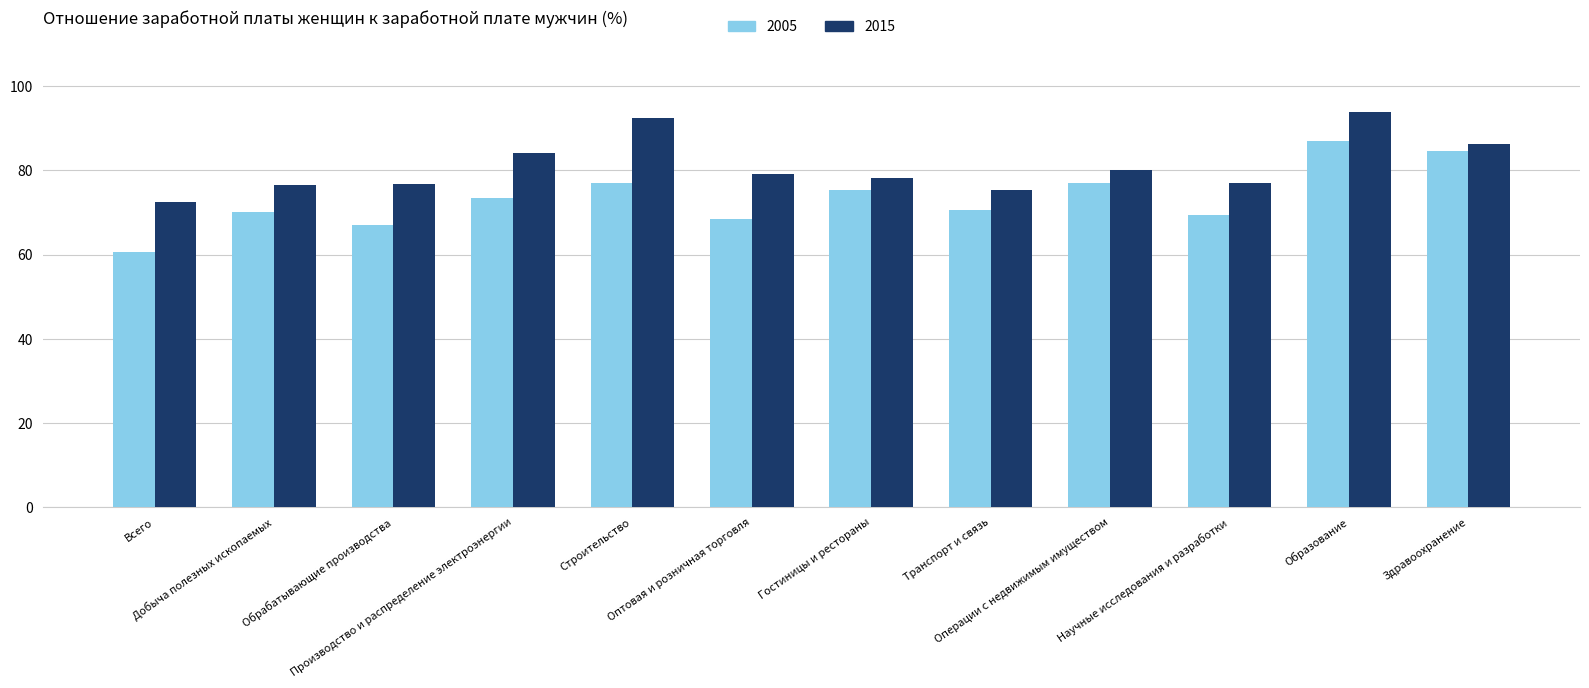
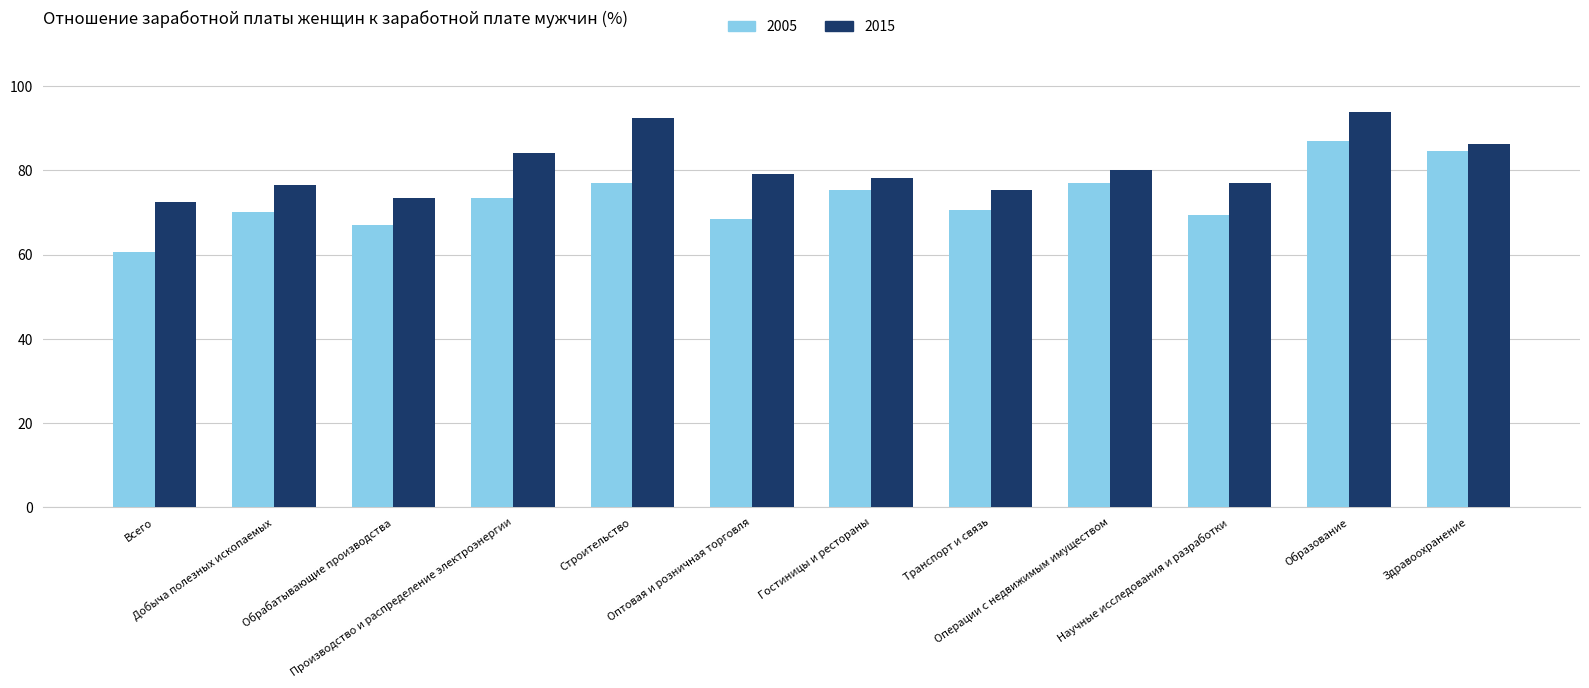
2015, Обрабатывающие производства: 77 -> 73
